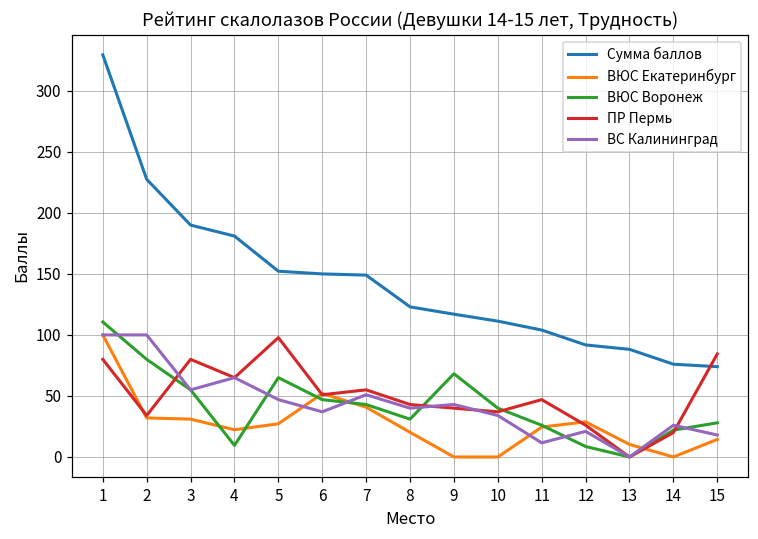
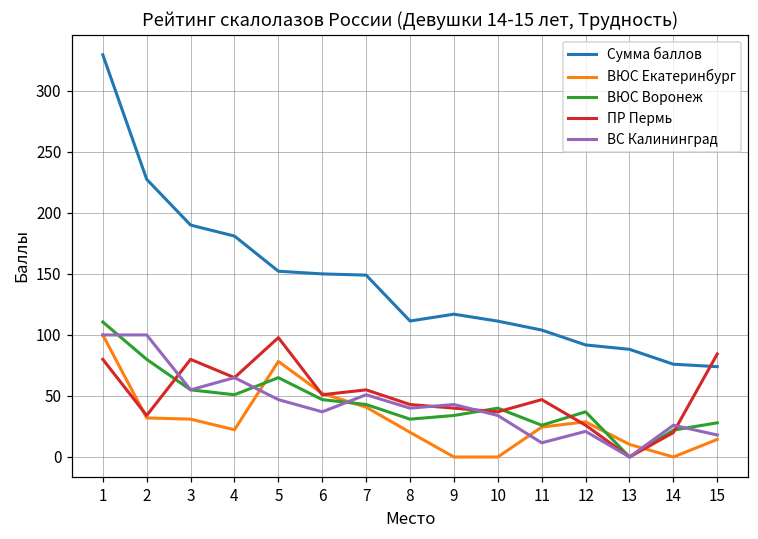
ВЮС Воронеж, 4: 10 -> 51
ВЮС Екатеринбург, 5: 27 -> 78
Сумма баллов, 8: 123 -> 111
ВЮС Воронеж, 9: 68 -> 34
ВЮС Воронеж, 12: 9 -> 37
